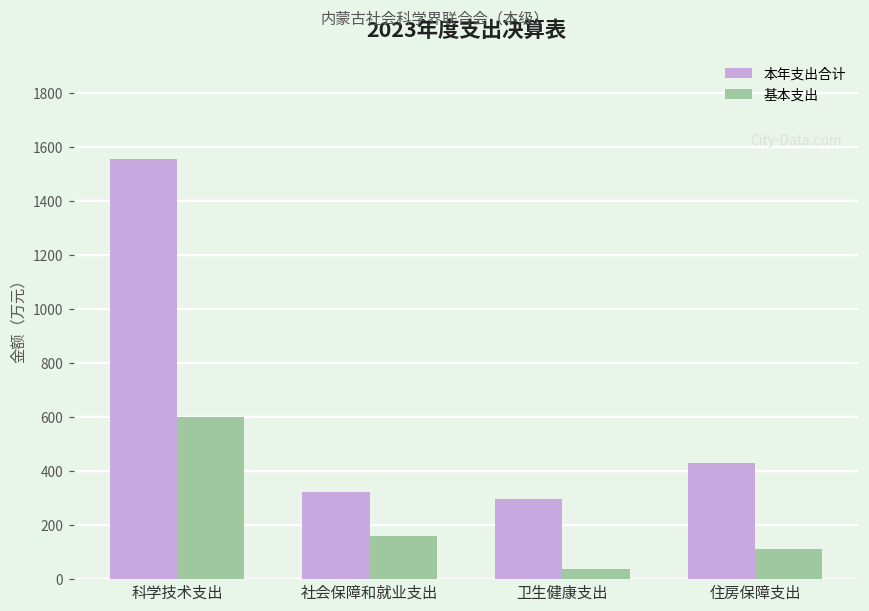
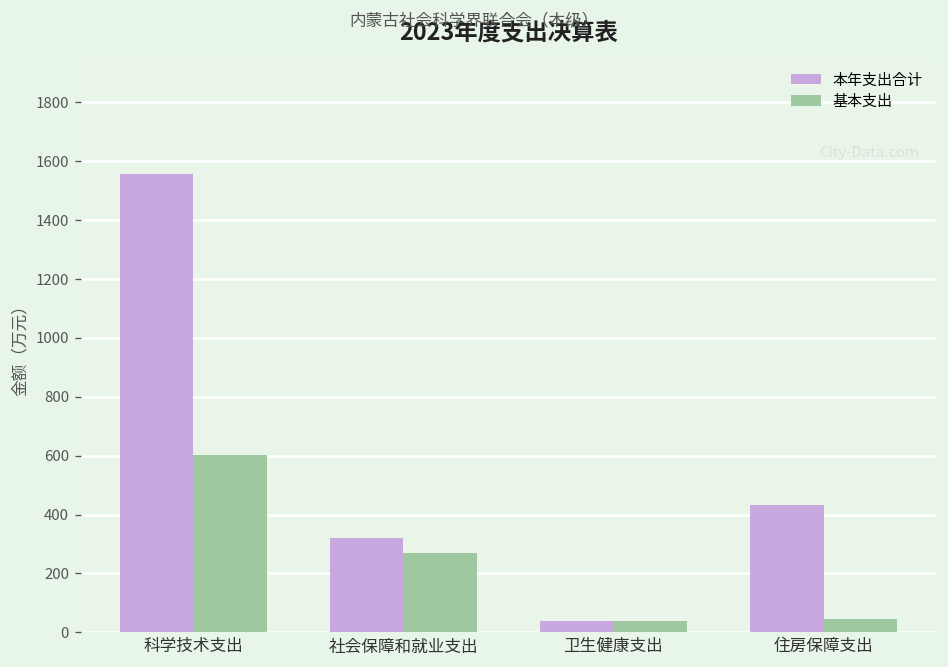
基本支出, 社会保障和就业支出: 160 -> 270
本年支出合计, 卫生健康支出: 300 -> 40
基本支出, 住房保障支出: 110 -> 50
